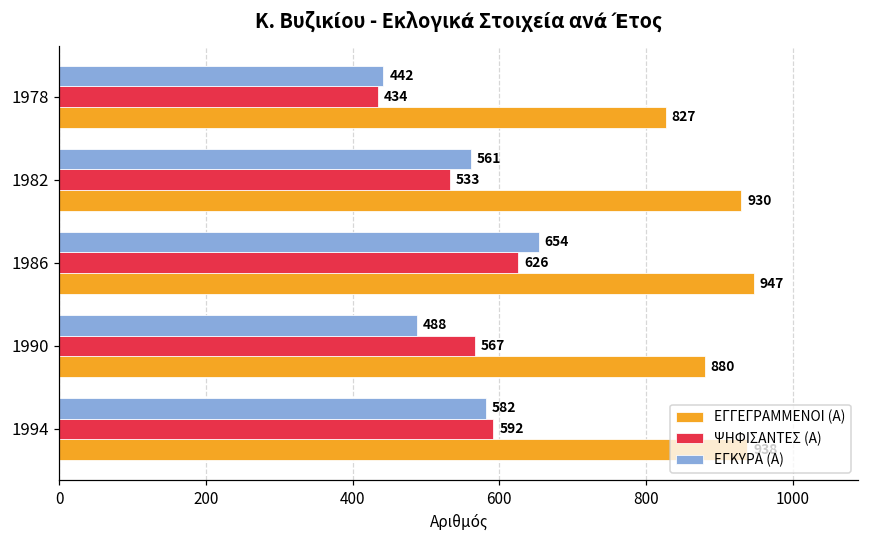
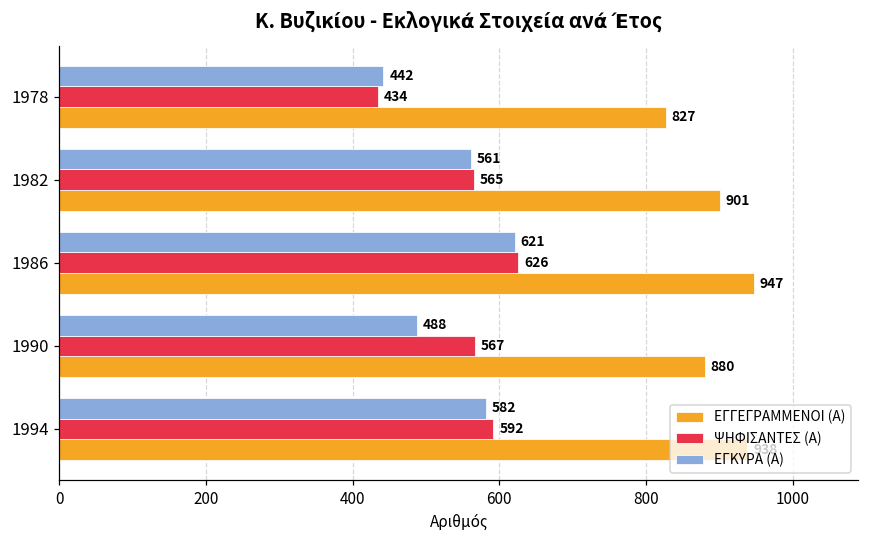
ΨΗΦΙΣΑΝΤΕΣ (Α), 1982: 533 -> 565
ΕΓΓΕΓΡΑΜΜΕΝΟΙ (Α), 1982: 930 -> 901
ΕΓΚΥΡΑ (Α), 1986: 654 -> 621
